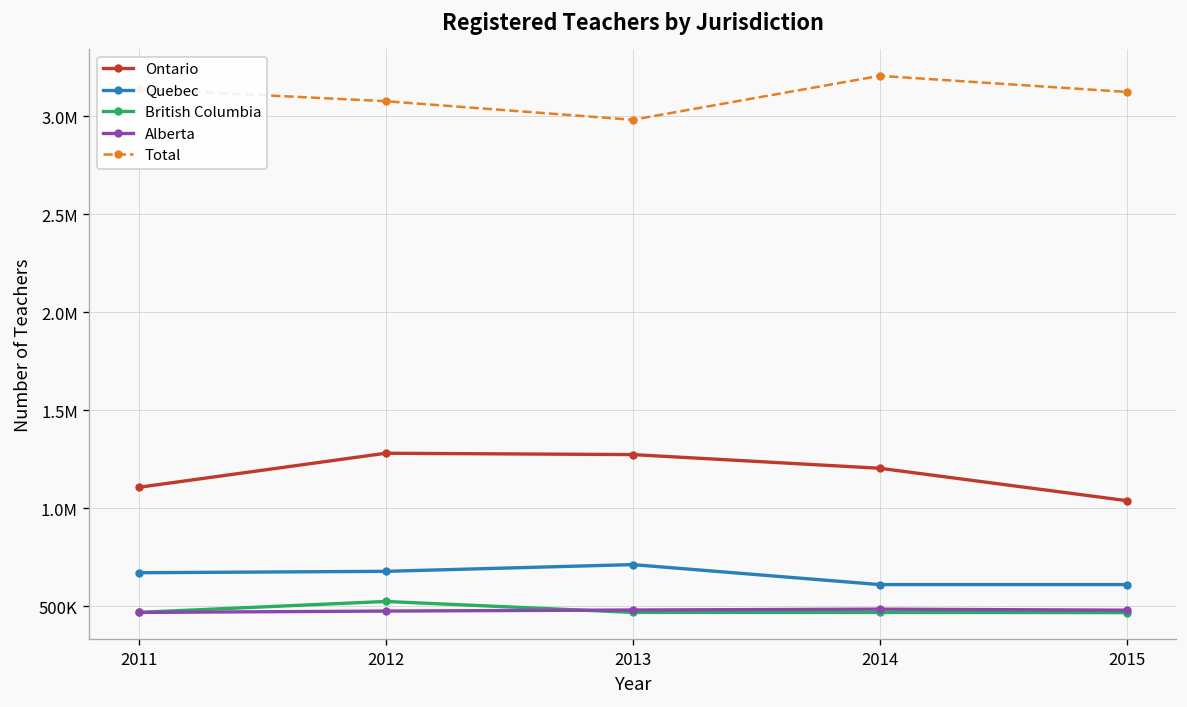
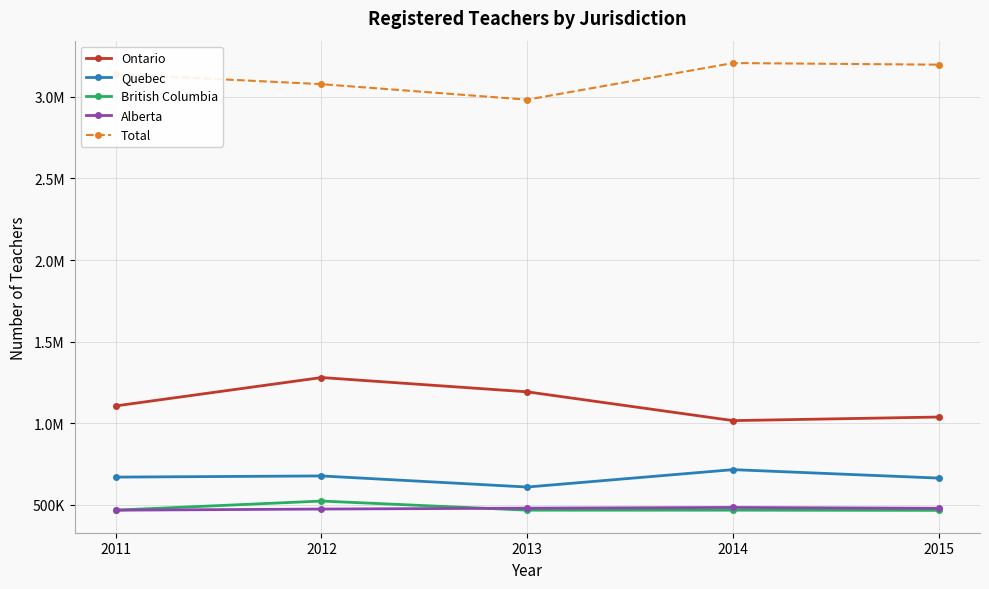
Ontario, 2013: 1270000 -> 1190000
Quebec, 2013: 710000 -> 610000
Ontario, 2014: 1200000 -> 1020000
Quebec, 2014: 610000 -> 720000
Quebec, 2015: 610000 -> 660000
Total, 2015: 3120000 -> 3200000
